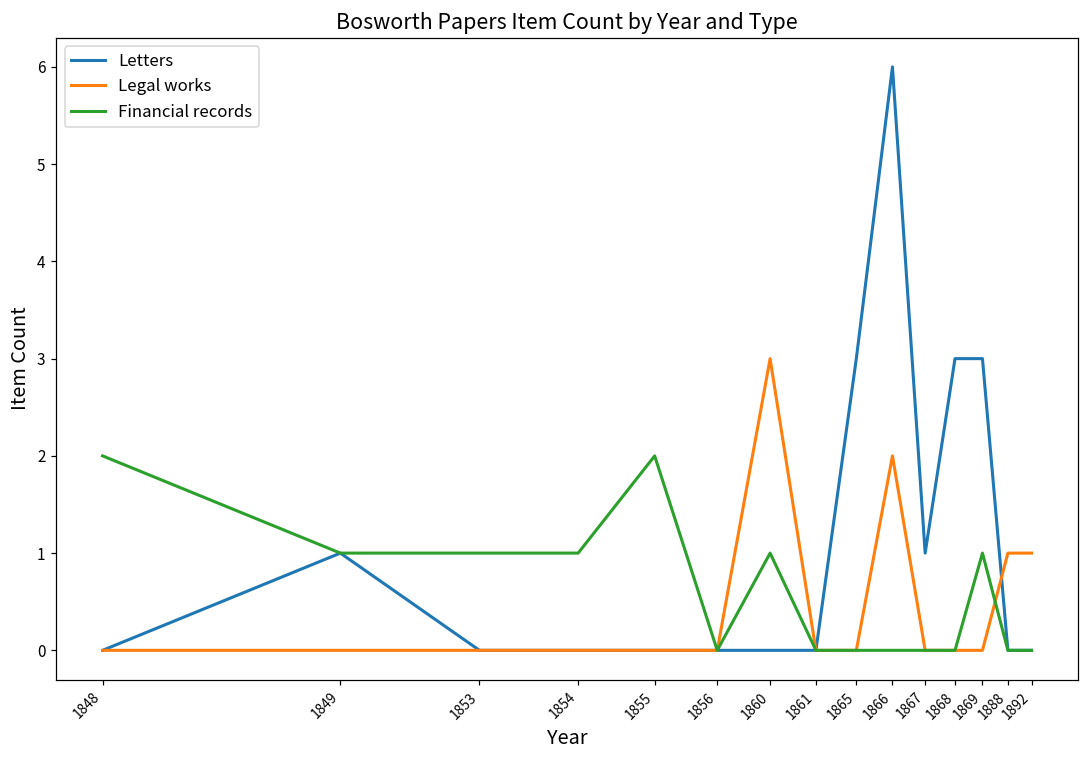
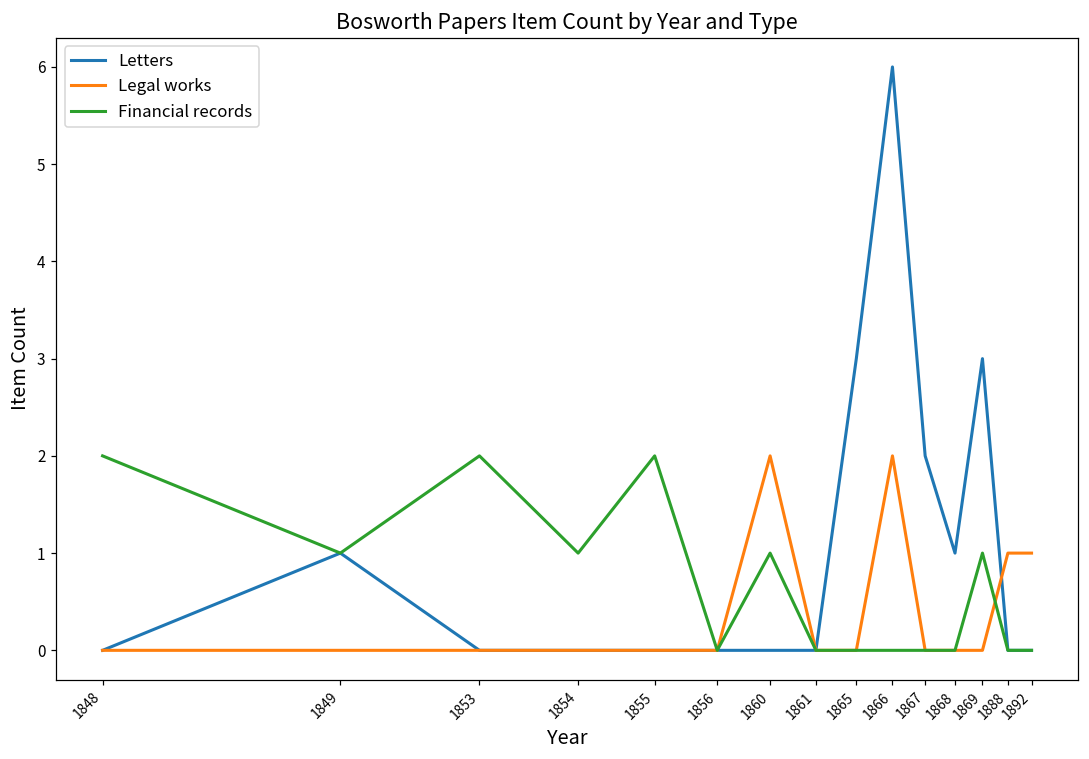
Financial records, 1853: 1 -> 2
Legal works, 1860: 3 -> 2
Letters, 1867: 1 -> 2
Letters, 1868: 3 -> 1
